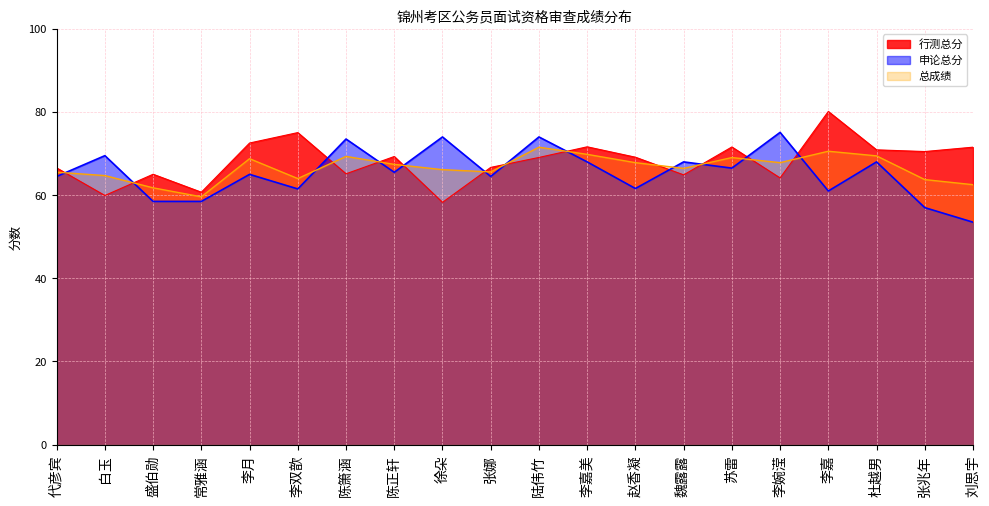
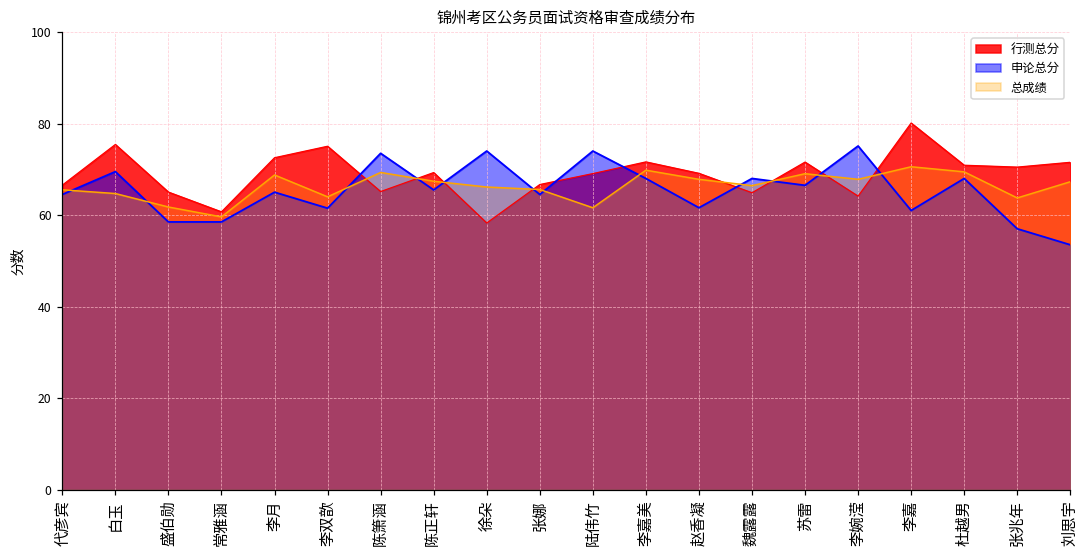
行测总分, 白玉: 60 -> 75
总成绩, 陆伟竹: 72 -> 62
总成绩, 刘思宇: 63 -> 67
